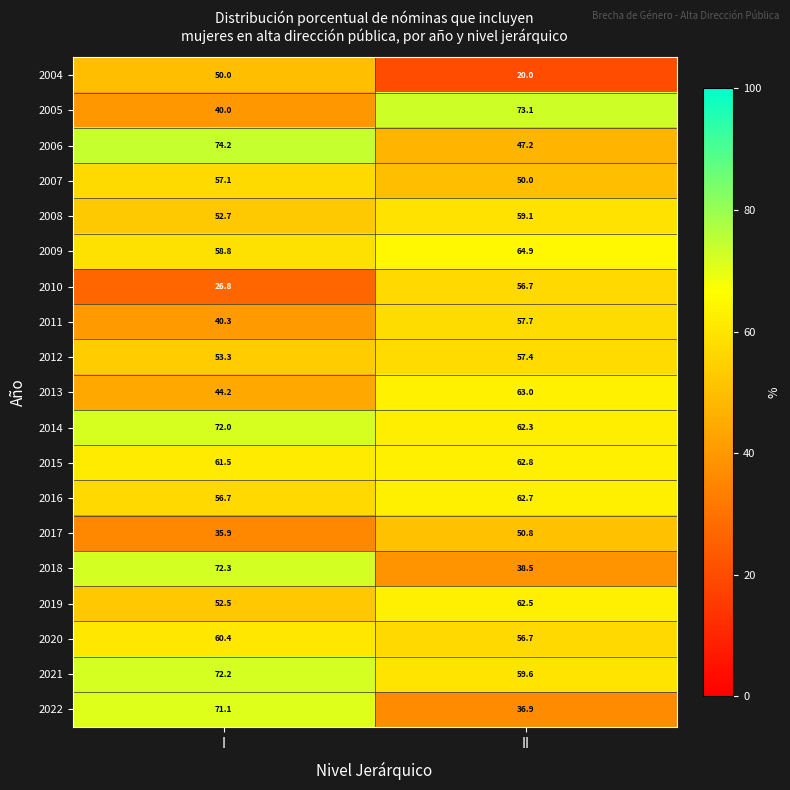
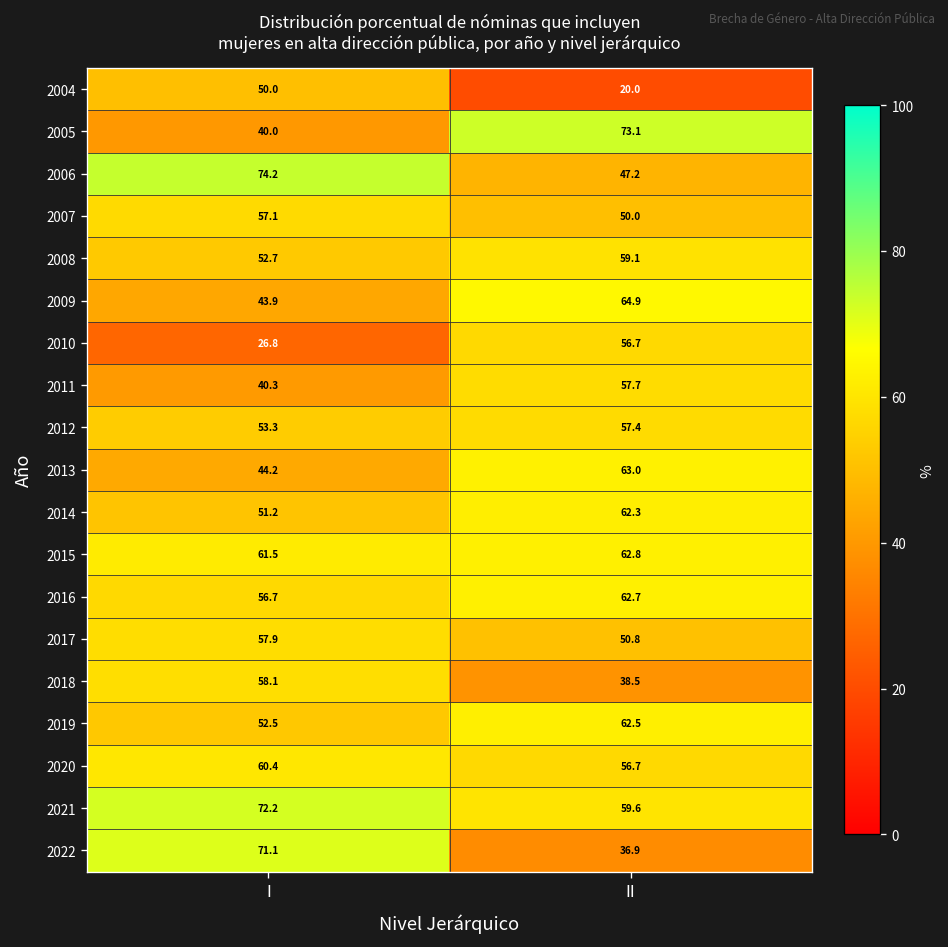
2009, I: 58.8 -> 43.9
2014, I: 72.0 -> 51.2
2017, I: 35.9 -> 57.9
2018, I: 72.3 -> 58.1
